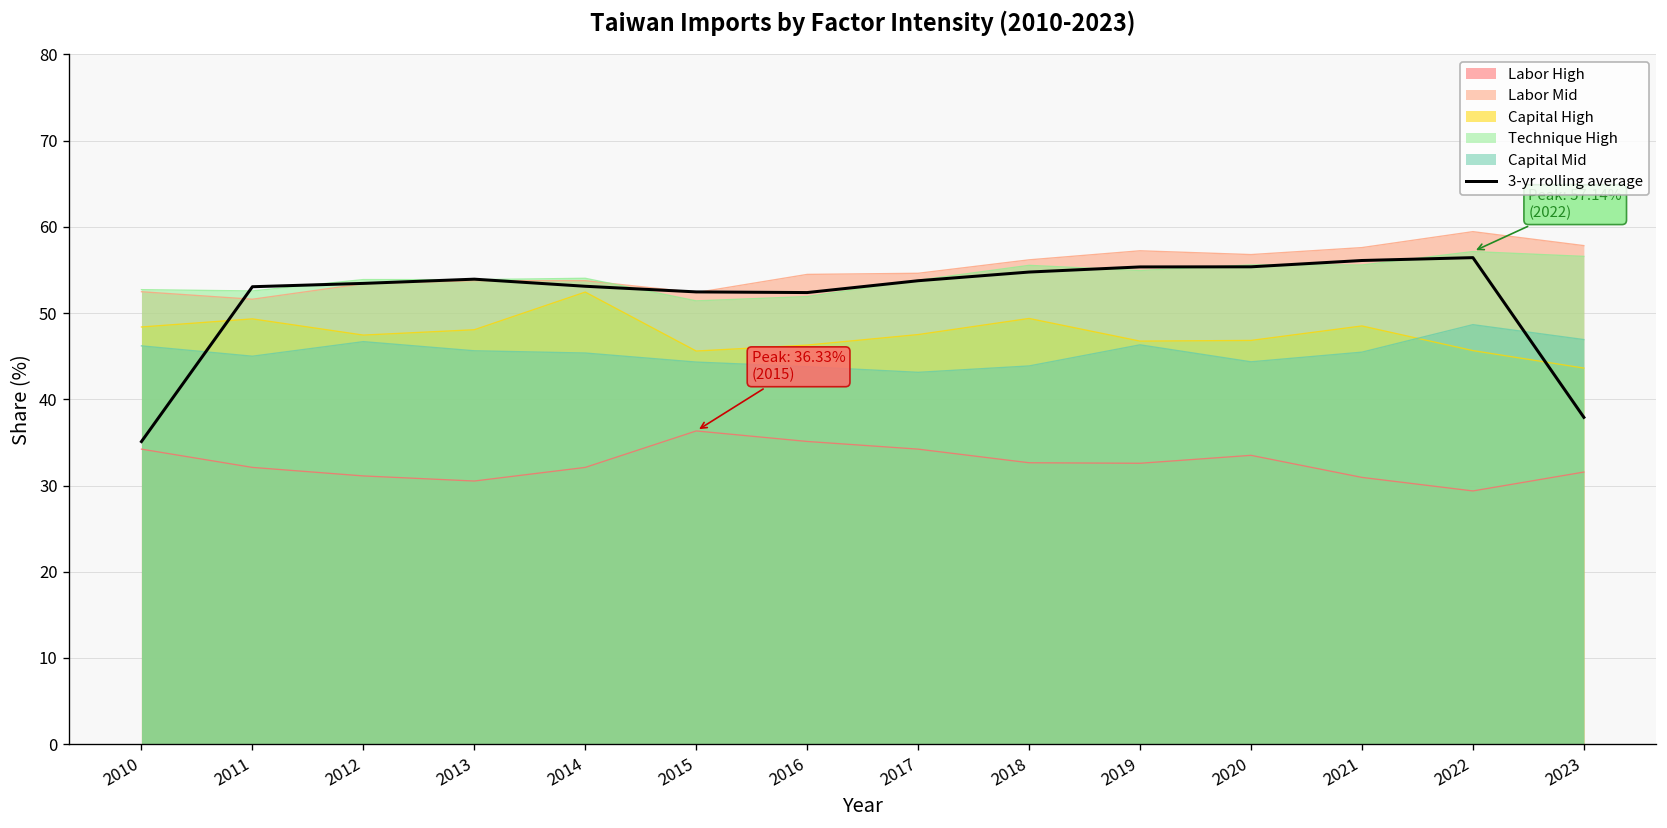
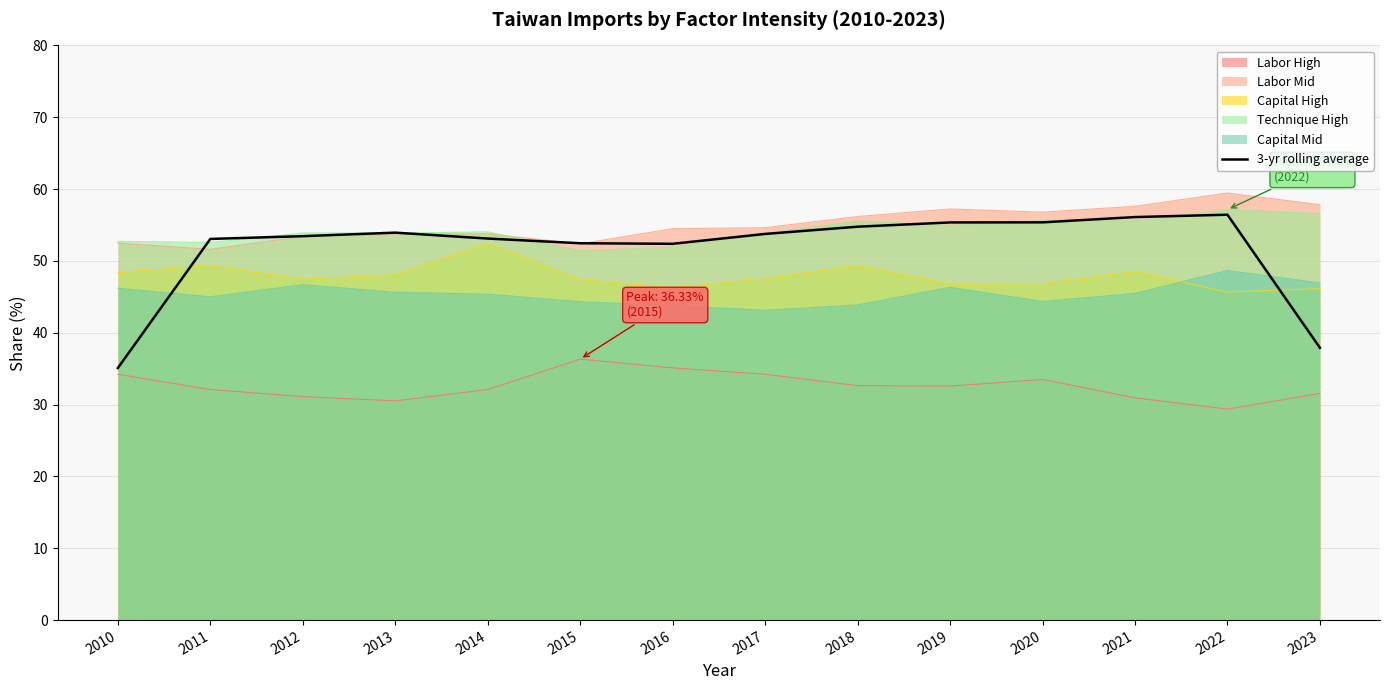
Capital High, 2015: 46 -> 47
Capital High, 2023: 44 -> 46
